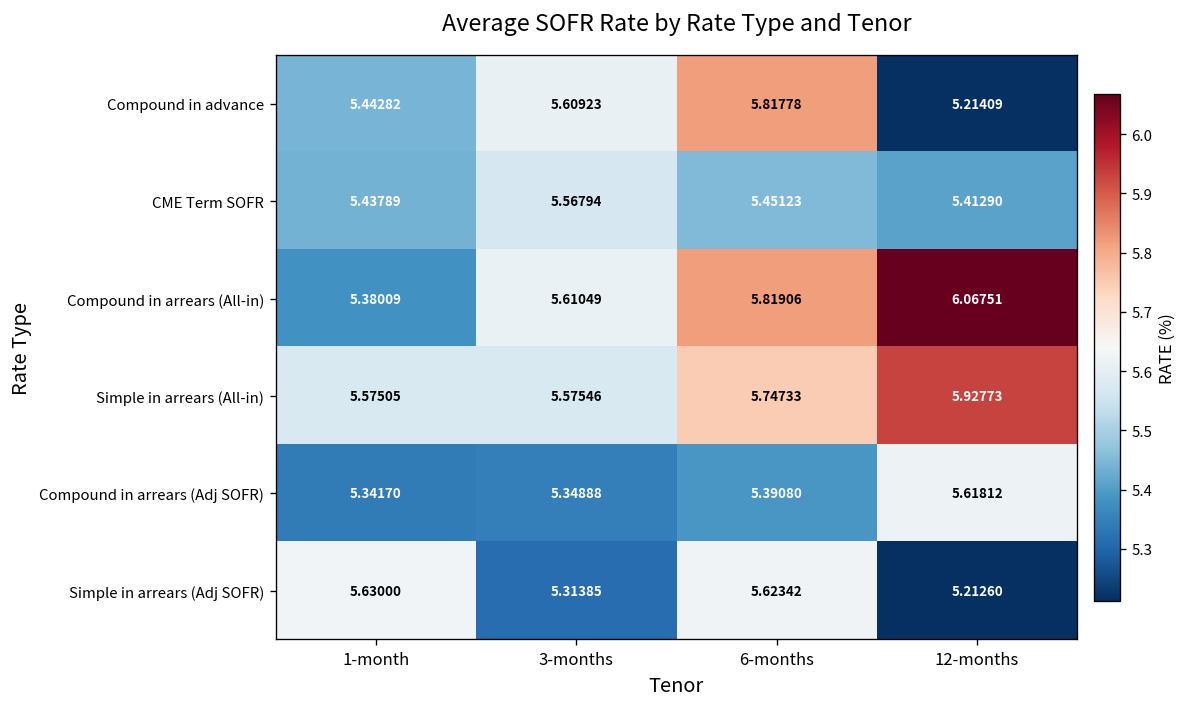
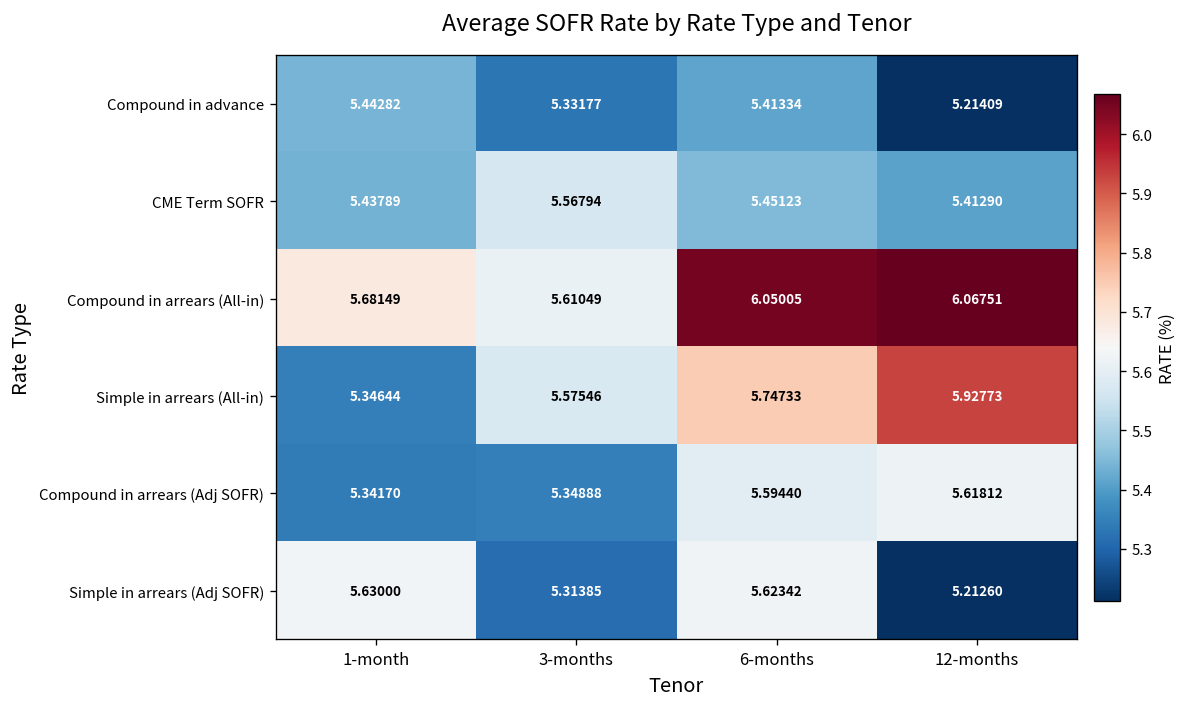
Compound in advance, 3-months: 5.60923 -> 5.33177
Compound in advance, 6-months: 5.81778 -> 5.41334
Compound in arrears (All-in), 1-month: 5.38009 -> 5.68149
Compound in arrears (All-in), 6-months: 5.81906 -> 6.05005
Simple in arrears (All-in), 1-month: 5.57505 -> 5.34644
Compound in arrears (Adj SOFR), 6-months: 5.39080 -> 5.59440
